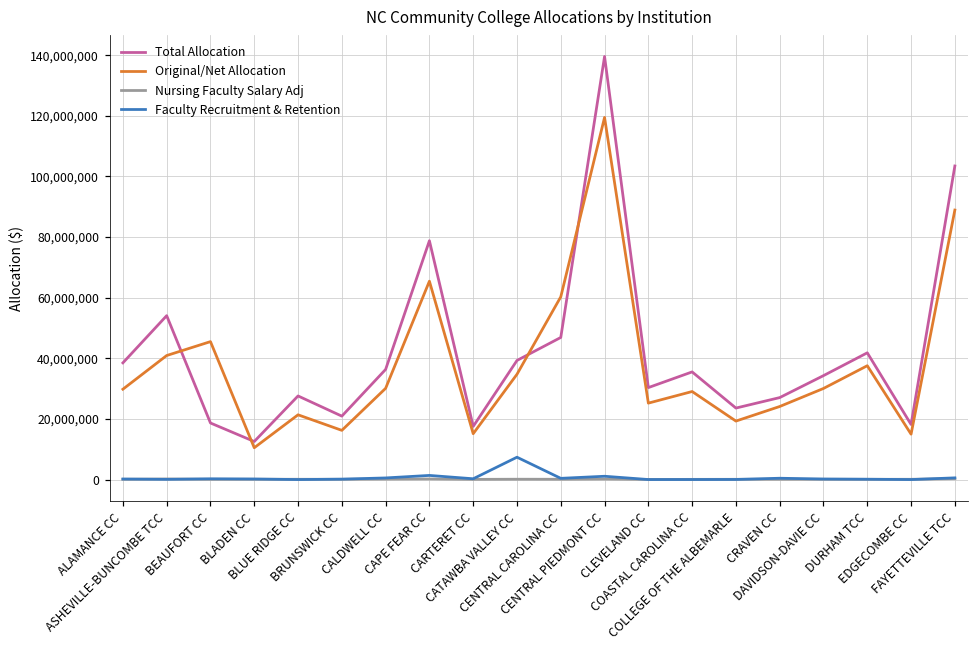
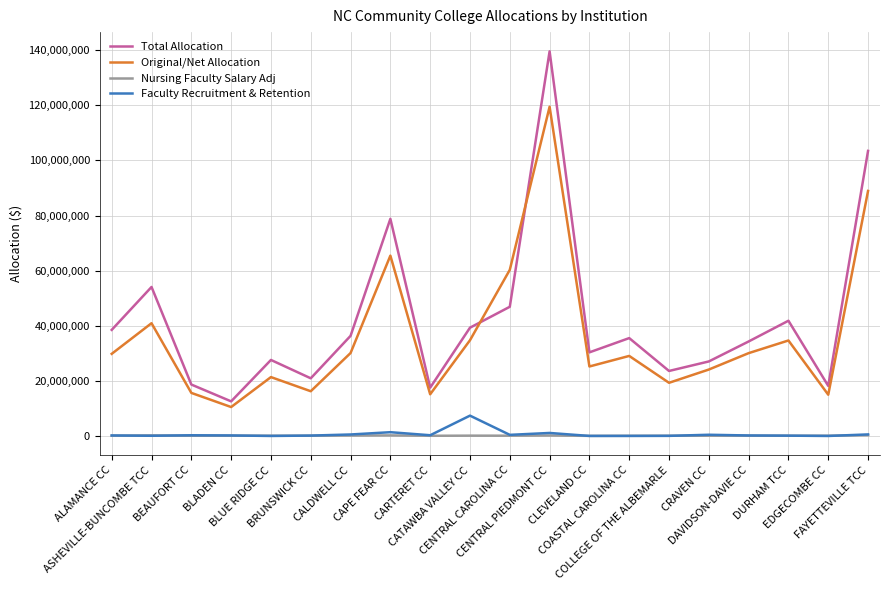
Original/Net Allocation, BEAUFORT CC: 46,000,000 -> 16,000,000
Original/Net Allocation, DURHAM TCC: 38,000,000 -> 35,000,000
